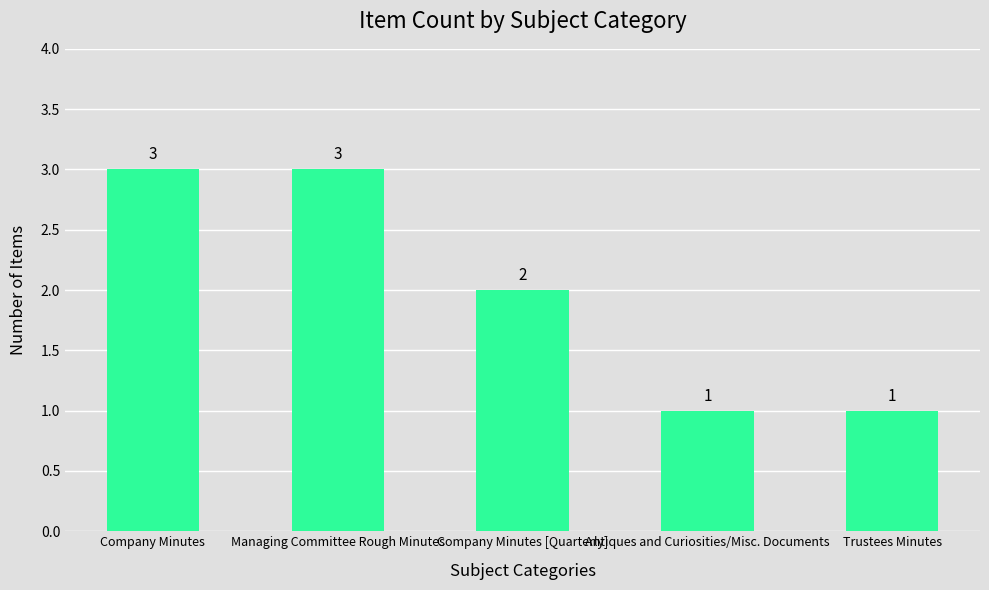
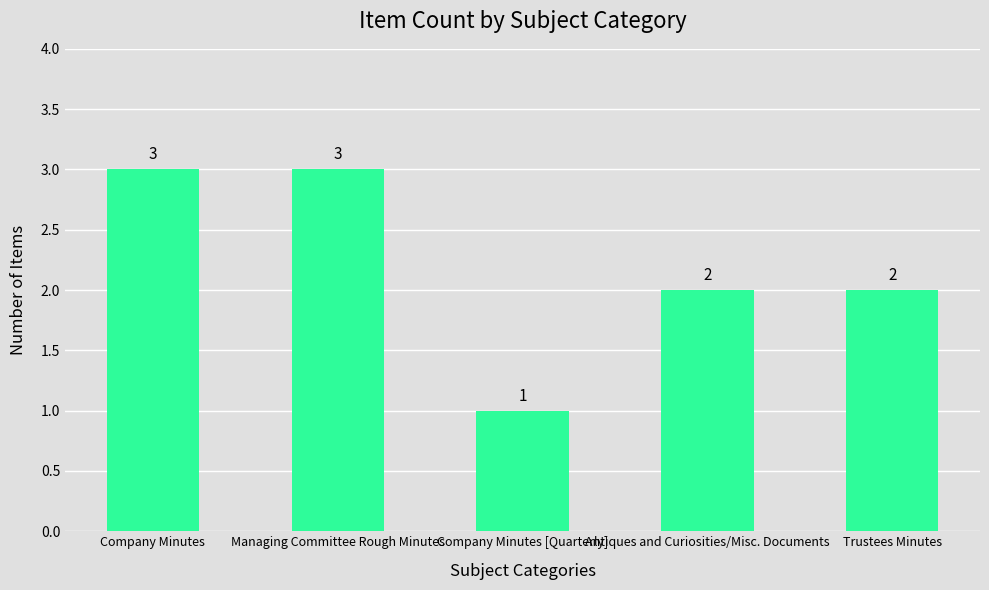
Company Minutes [Quarterly]: 2 -> 1
Antiques and Curiosities/Misc. Documents: 1 -> 2
Trustees Minutes: 1 -> 2
